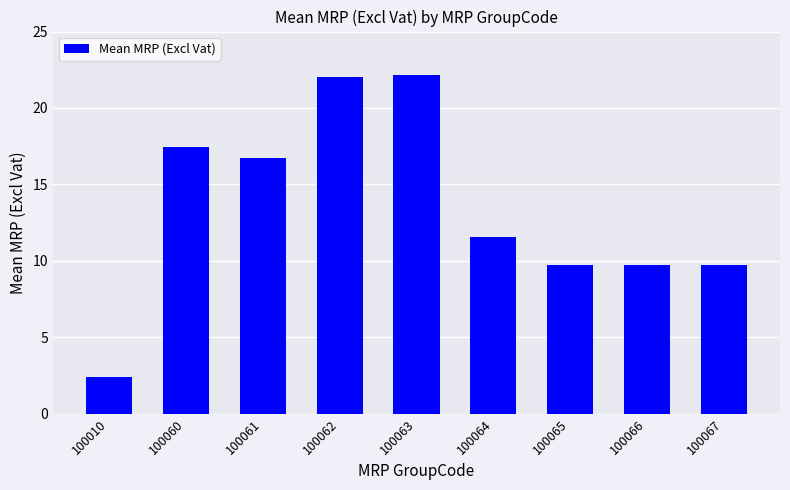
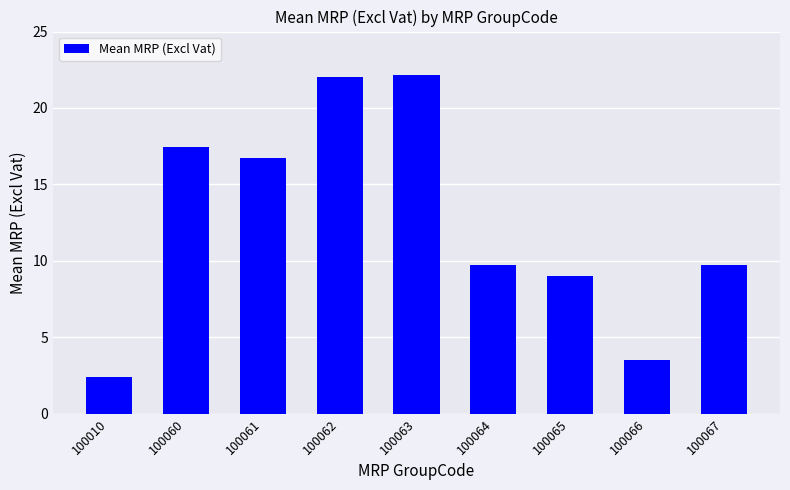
100064: 11.5 -> 9.8
100065: 9.8 -> 9.0
100066: 9.8 -> 3.5
